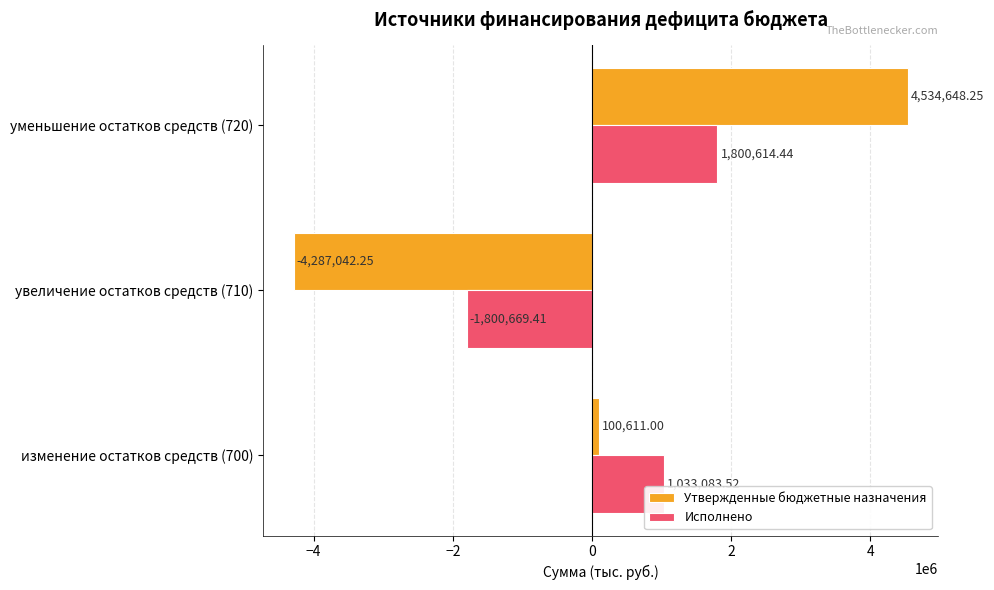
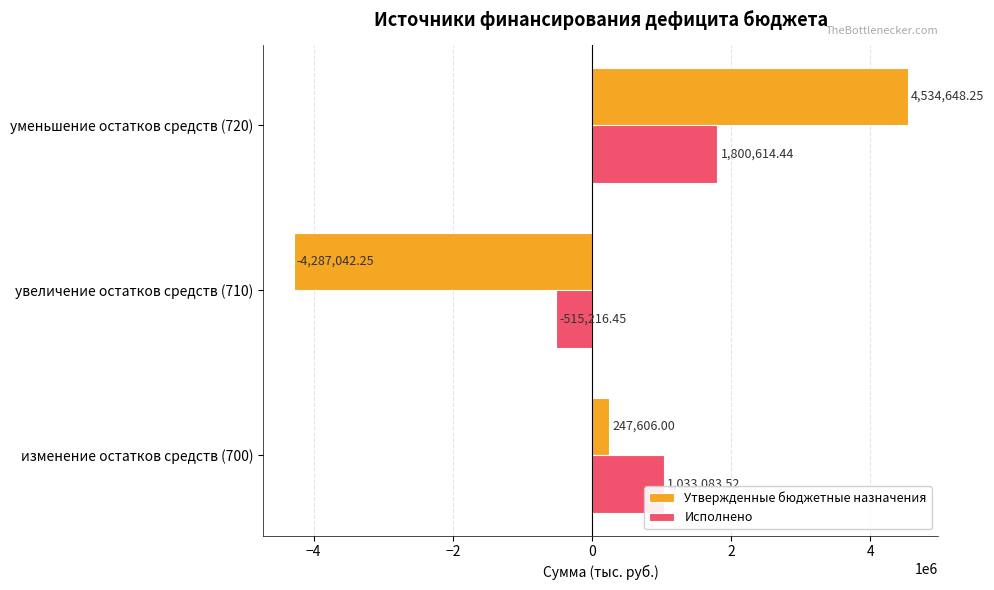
Исполнено, увеличение остатков средств (710): -1,800,669.41 -> -515,216.45
Утвержденные бюджетные назначения, изменение остатков средств (700): 100,611.00 -> 247,606.00
